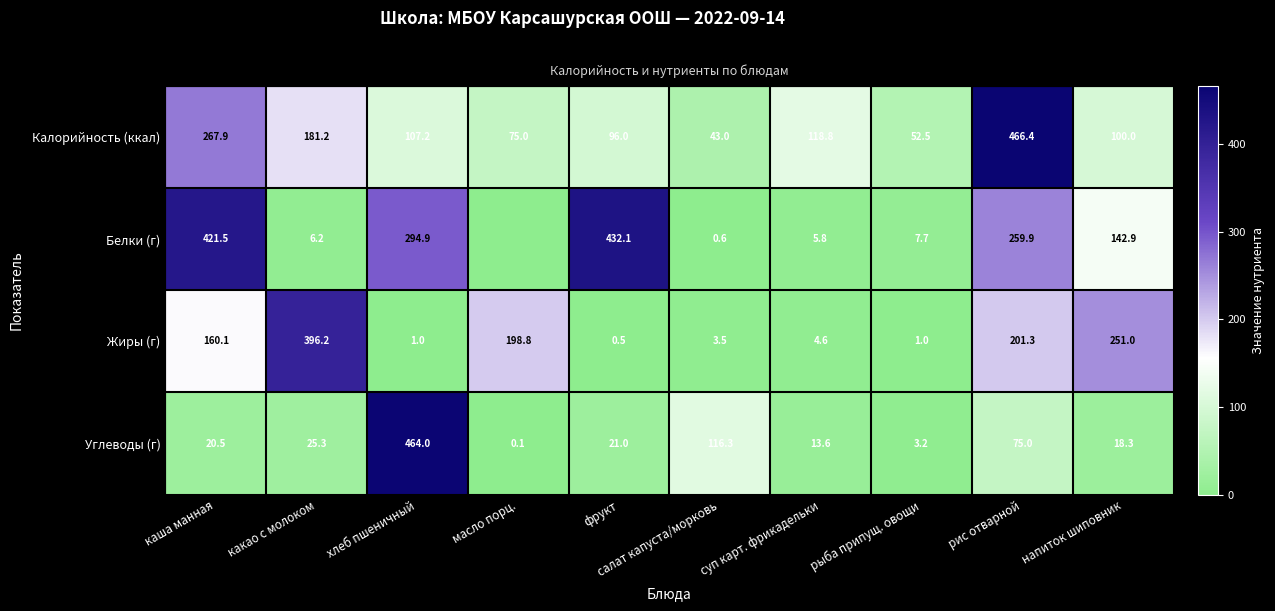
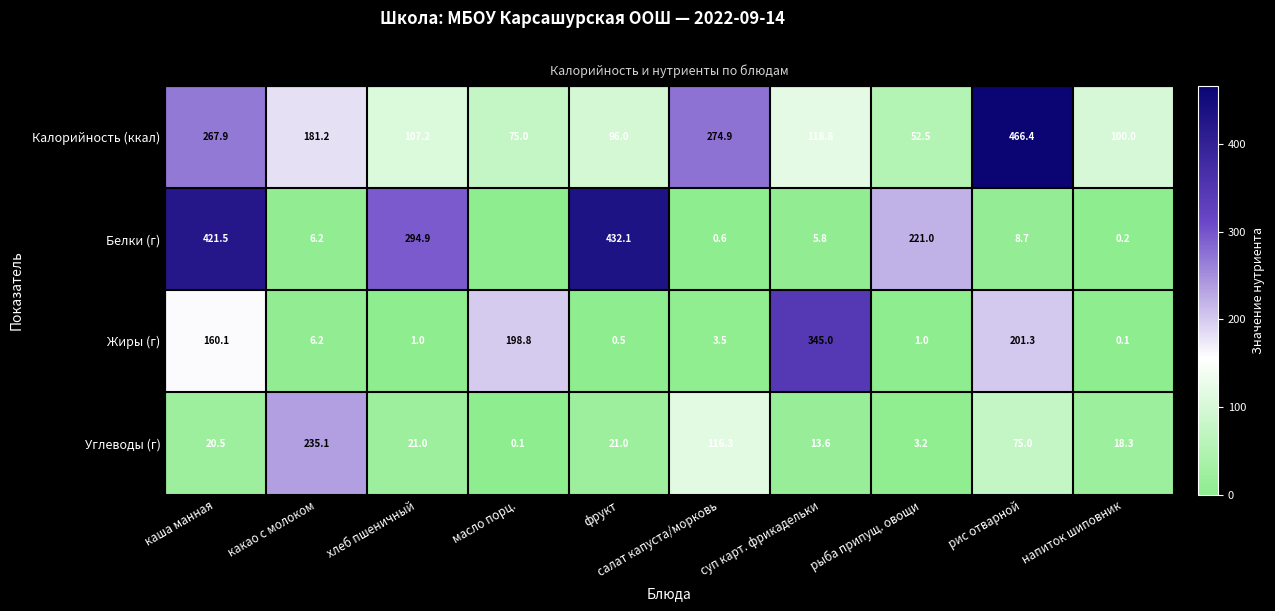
Калорийность (ккал), салат капуста/морковь: 43.0 -> 274.9
Белки (г), рыба припущ. овощи: 7.7 -> 221.0
Белки (г), рис отварной: 259.9 -> 8.7
Белки (г), напиток шиповник: 142.9 -> 0.2
Жиры (г), какао с молоком: 396.2 -> 6.2
Жиры (г), суп карт. фрикадельки: 4.6 -> 345.0
Жиры (г), напиток шиповник: 251.0 -> 0.1
Углеводы (г), какао с молоком: 25.3 -> 235.1
Углеводы (г), хлеб пшеничный: 464.0 -> 21.0
